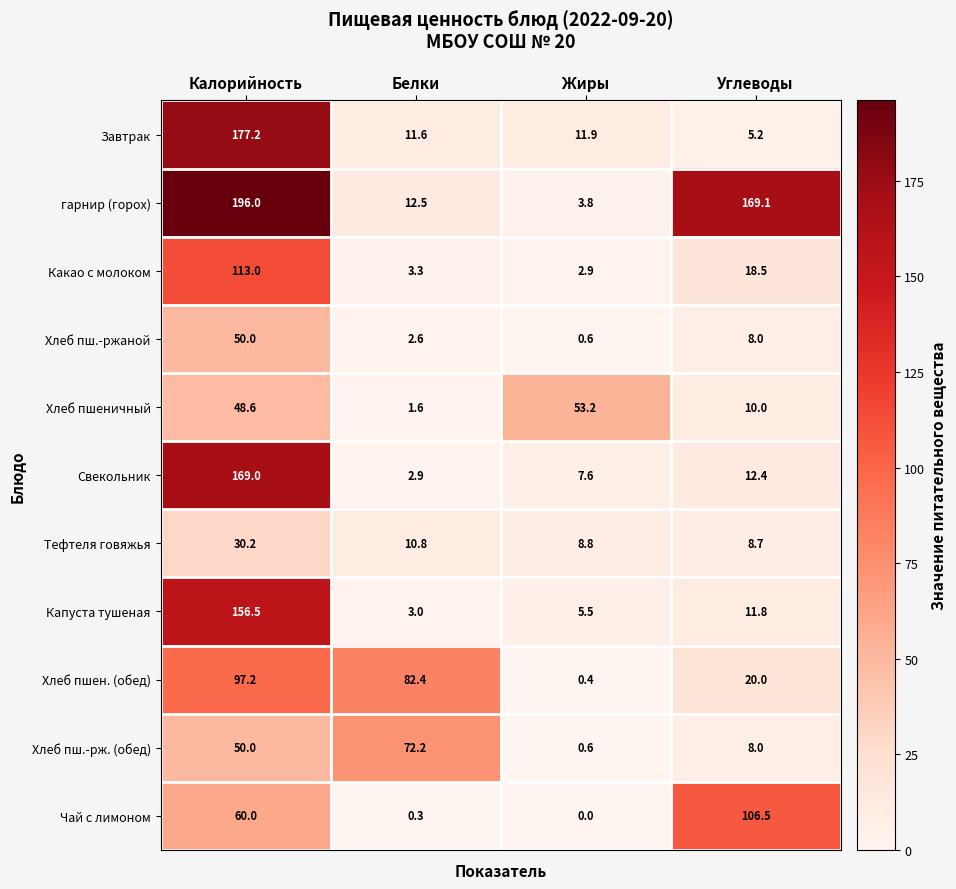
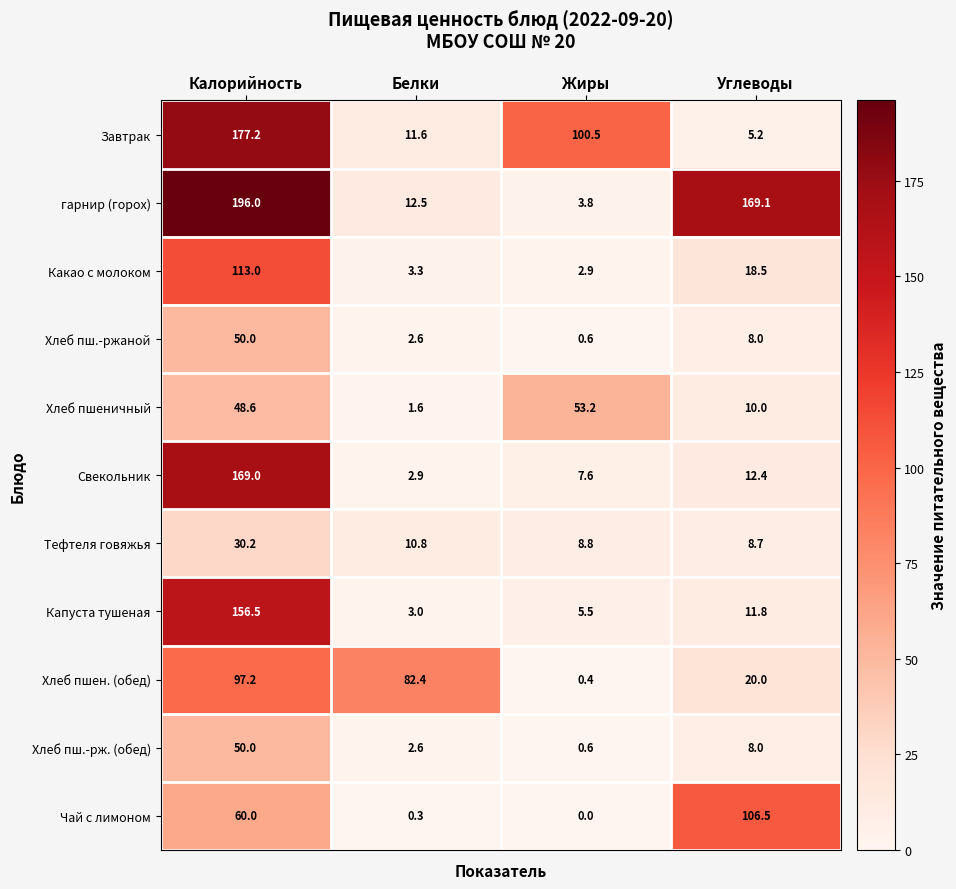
Завтрак, Жиры: 11.9 -> 100.5
Хлеб пш.-рж. (обед), Белки: 72.2 -> 2.6
